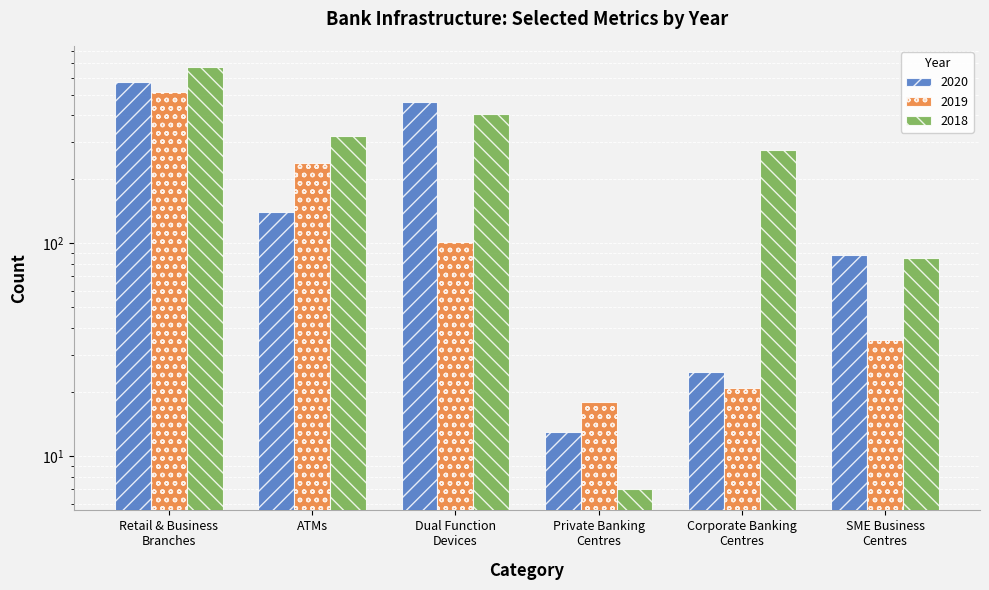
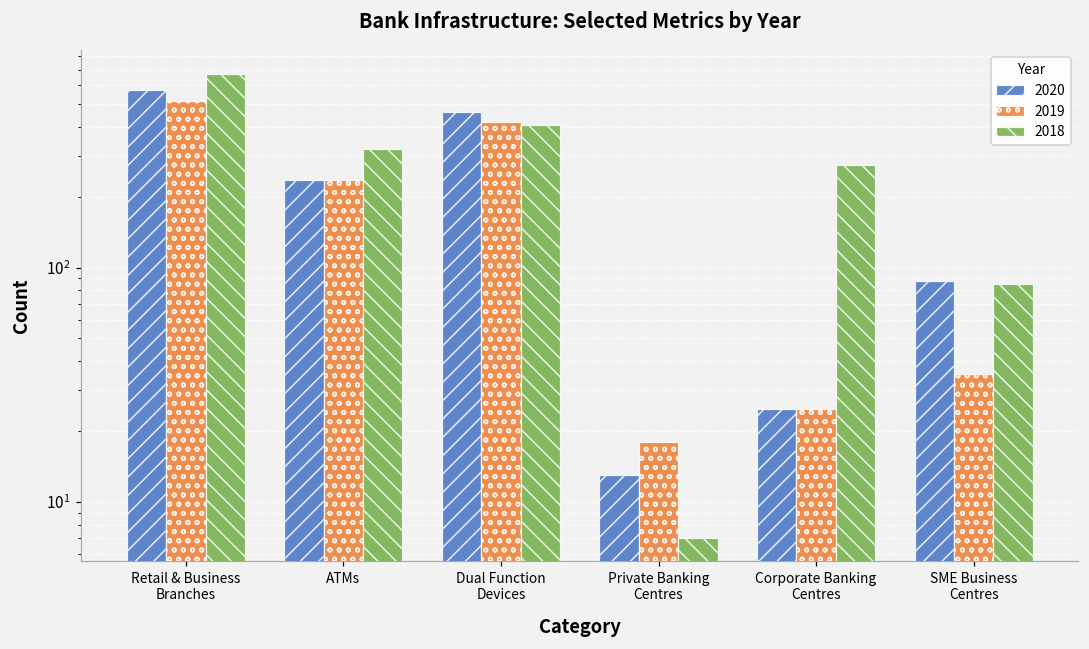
2020, ATMs: 140 -> 240
2019, Dual Function Devices: 100 -> 420
2019, Corporate Banking Centres: 21 -> 25
